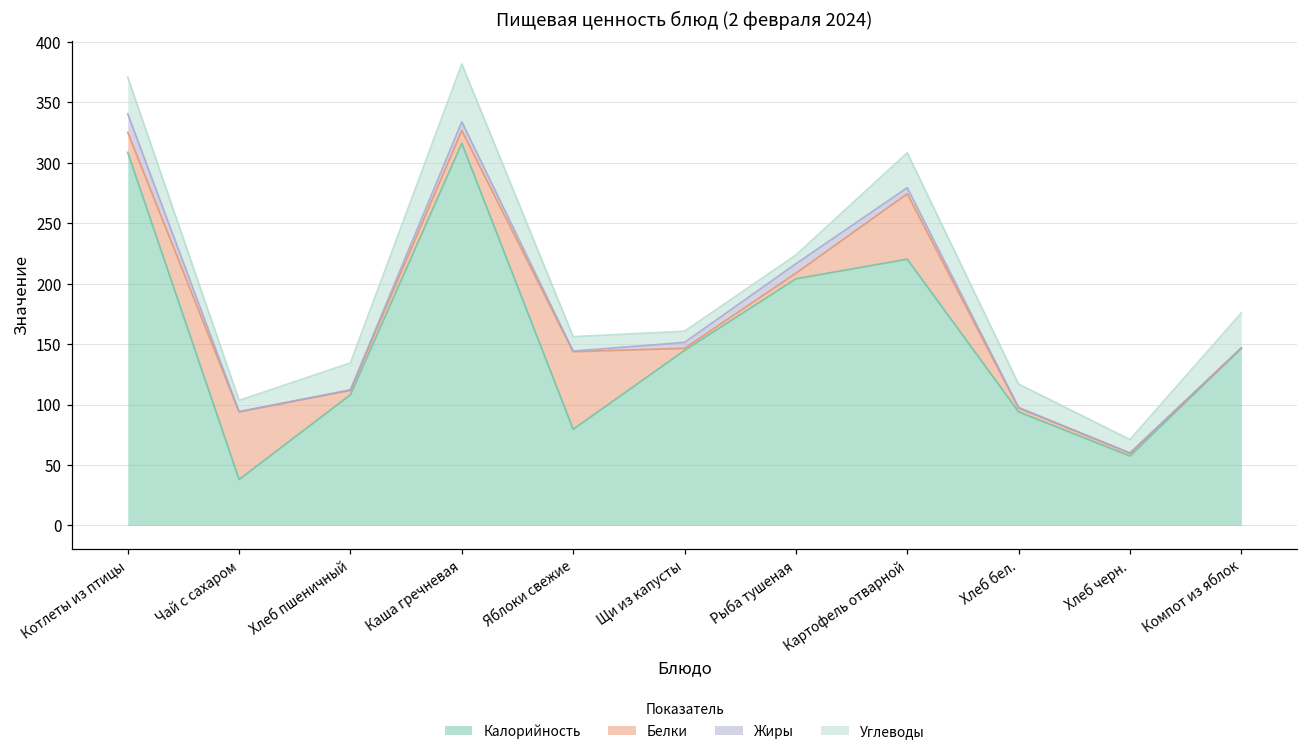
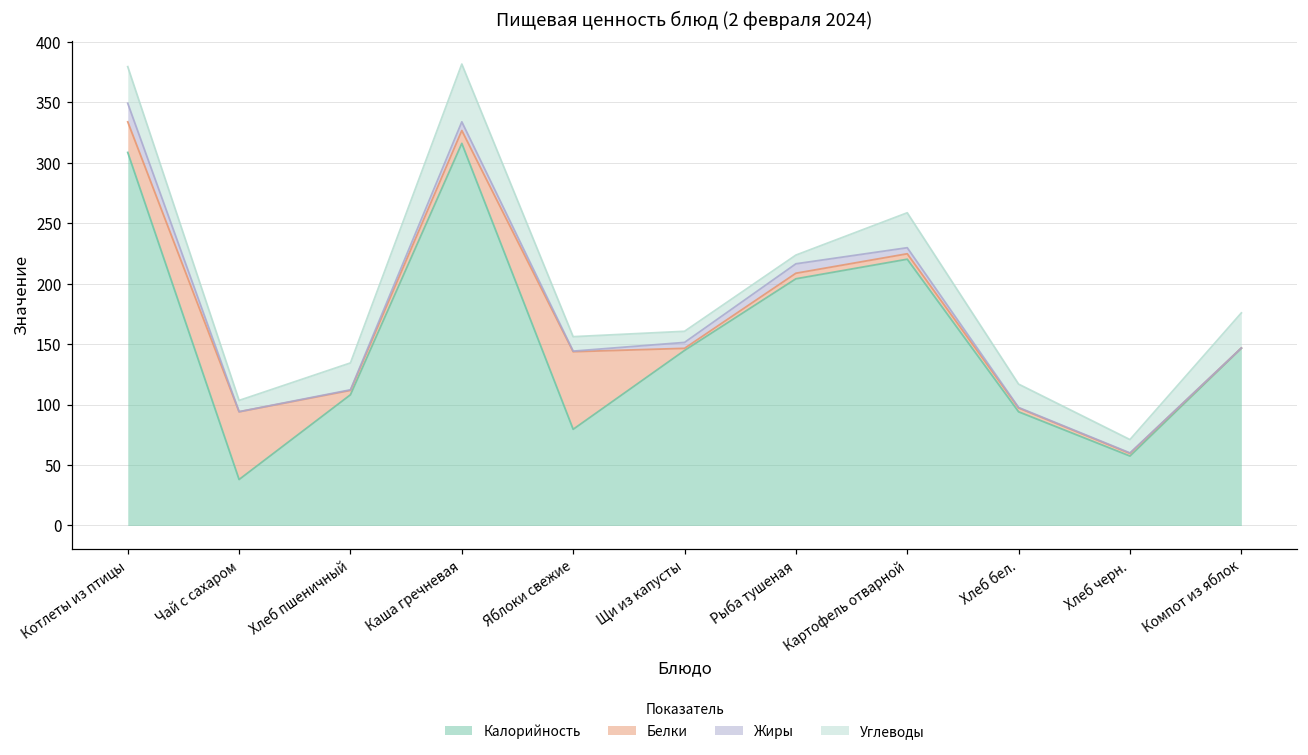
Белки, Котлеты из птицы: 17 -> 25
Белки, Картофель отварной: 54 -> 5
